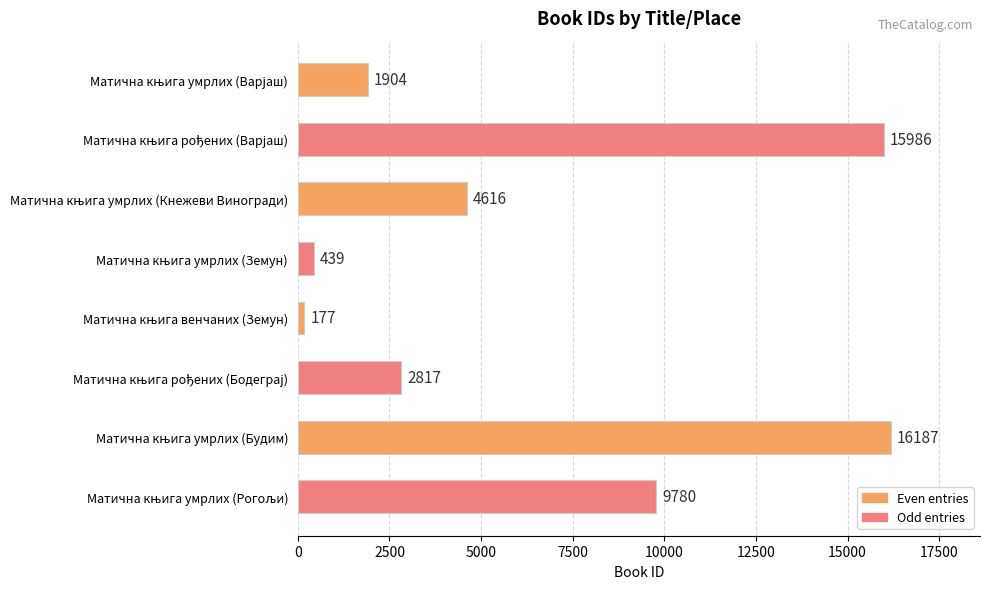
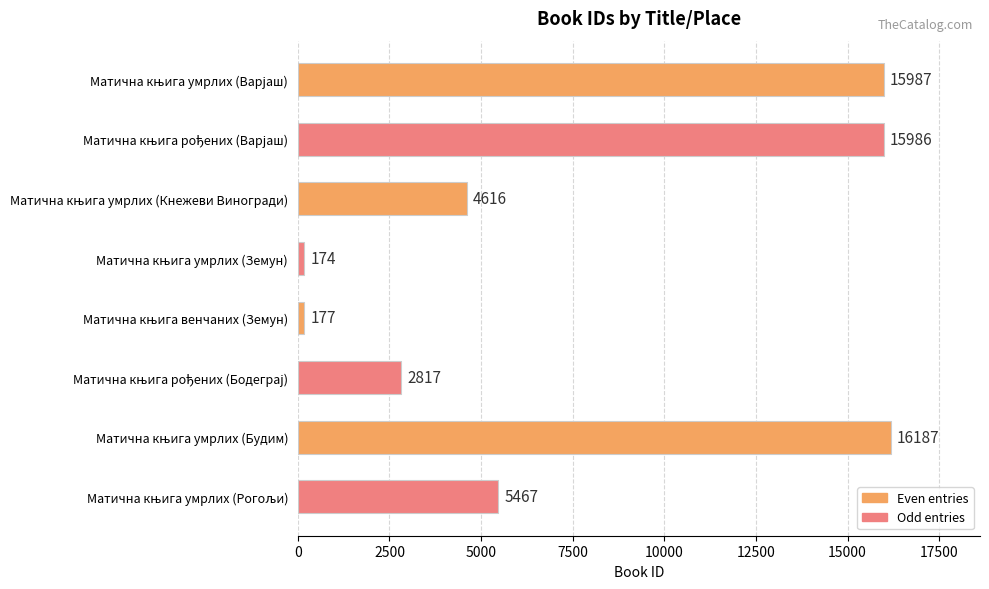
Матична књига умрлих (Варјаш): 1904 -> 15987
Матична књига умрлих (Земун): 439 -> 174
Матична књига умрлих (Рогољи): 9780 -> 5467
